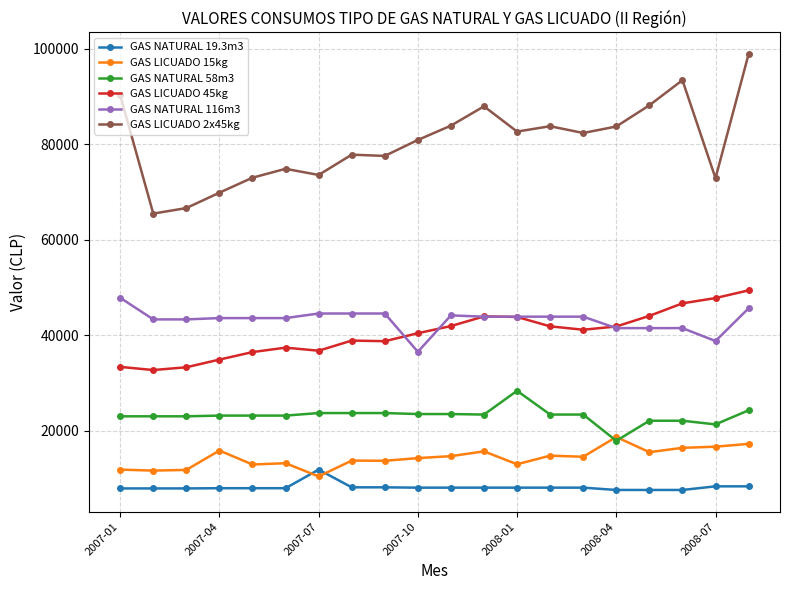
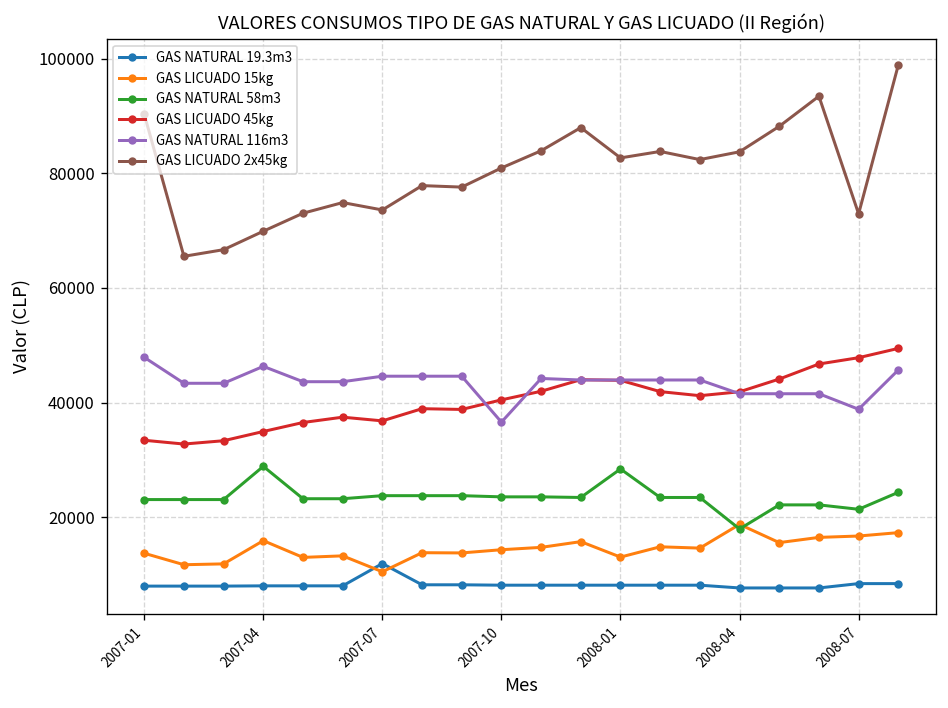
GAS LICUADO 15kg, 2007-01: 12000 -> 14000
GAS NATURAL 58m3, 2007-04: 23000 -> 29000
GAS NATURAL 116m3, 2007-04: 44000 -> 46000
